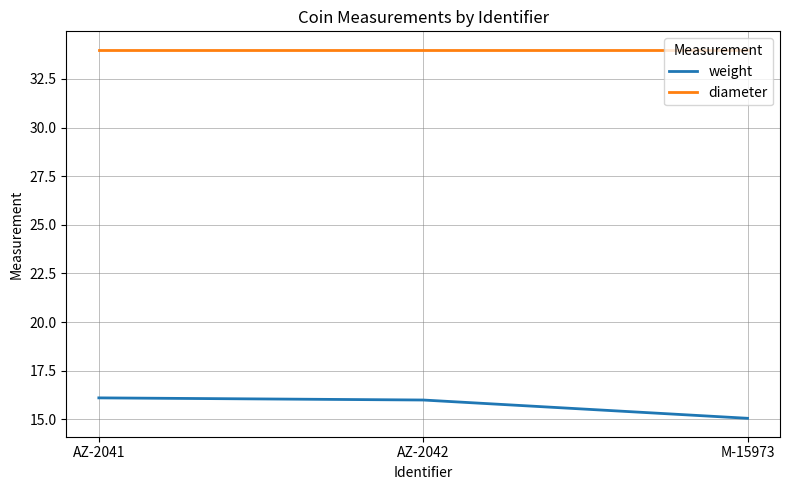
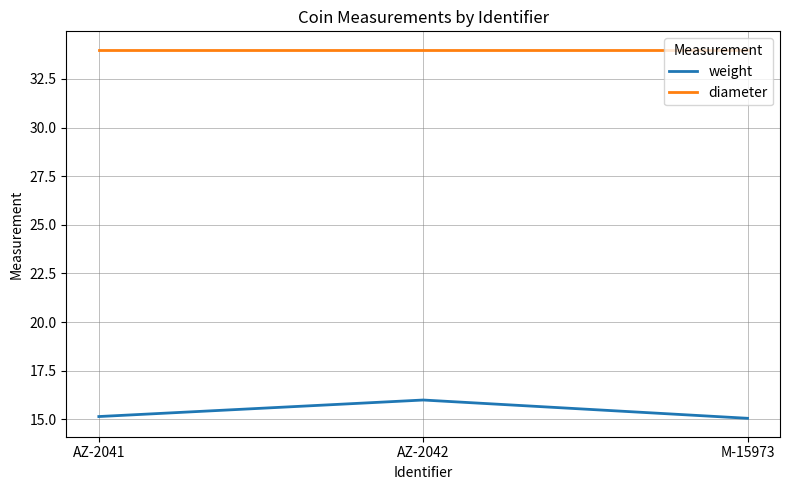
weight, AZ-2041: 16.1 -> 15.1
